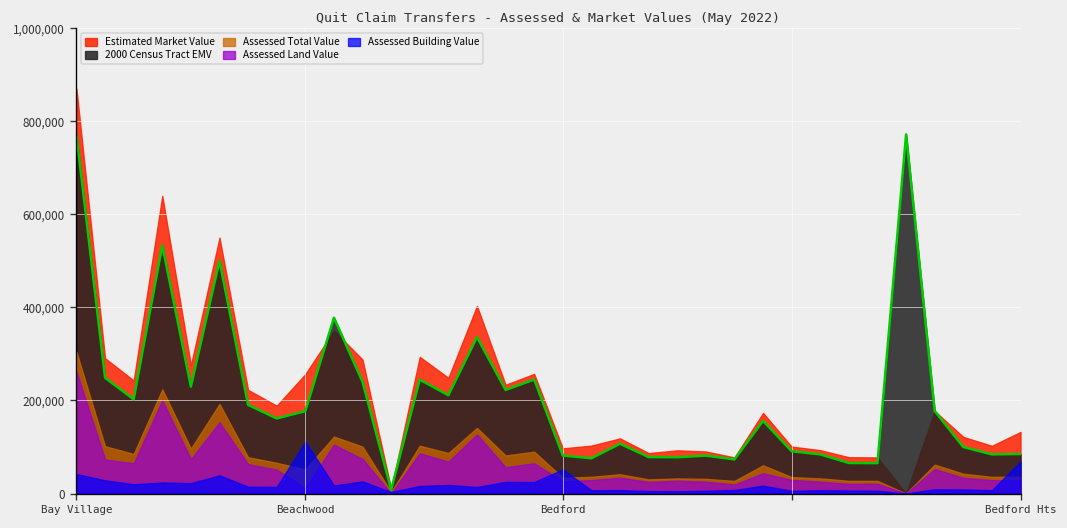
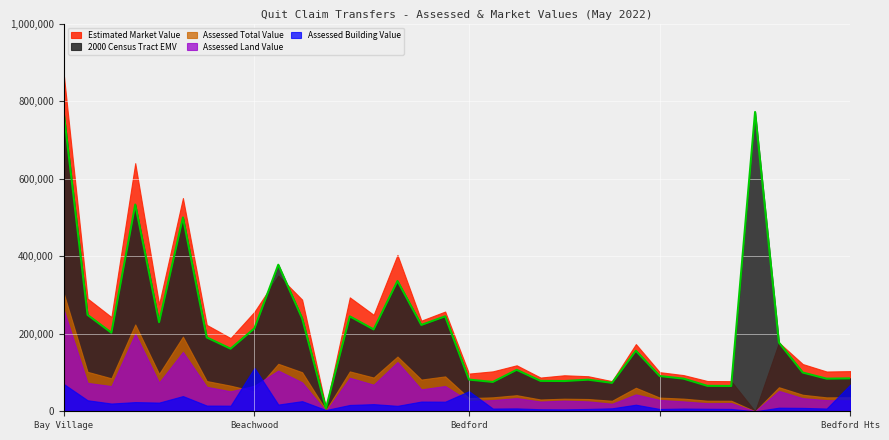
Assessed Building Value, Bay Village: 40,000 -> 70,000
2000 Census Tract EMV, Beachwood: 180,000 -> 210,000
Assessed Land Value, Beachwood: 10,000 -> 70,000
Estimated Market Value, Bedford Hts: 130,000 -> 100,000
